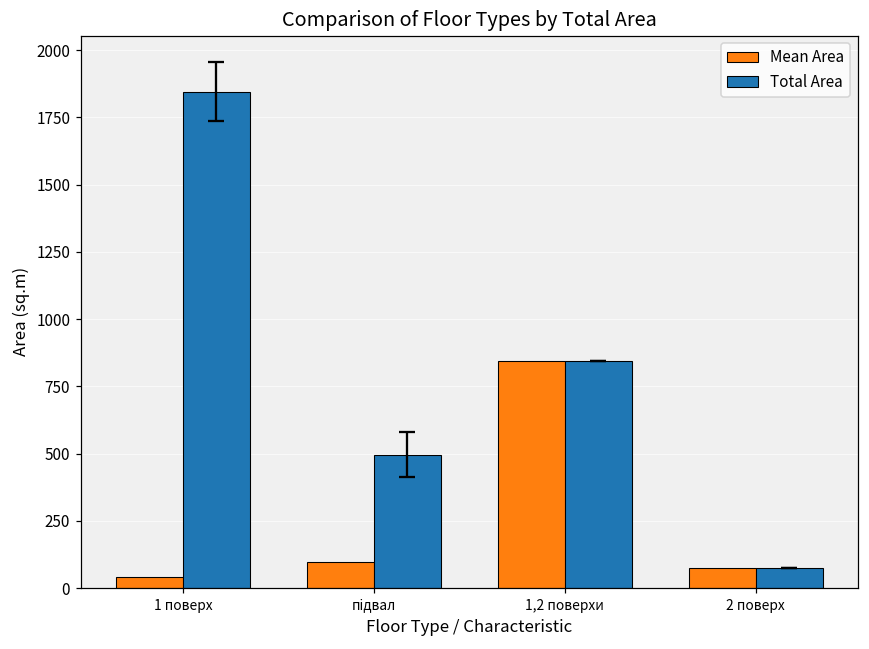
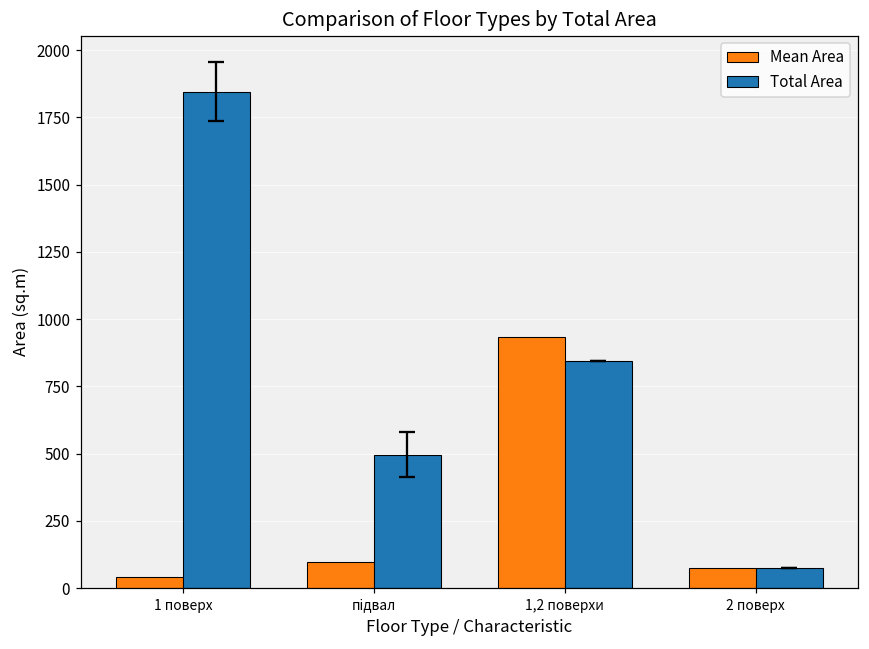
Mean Area, 1,2 поверхи: 850 -> 930
